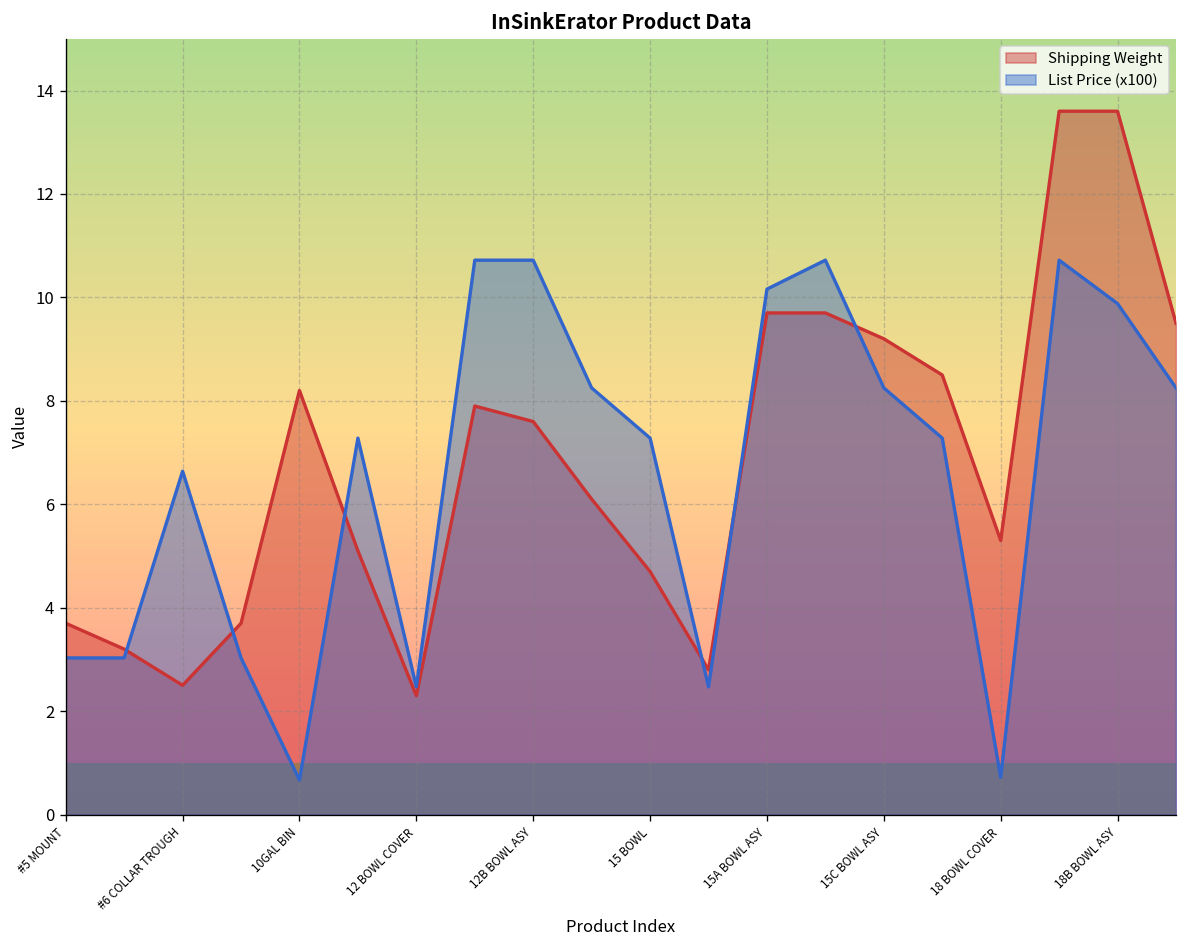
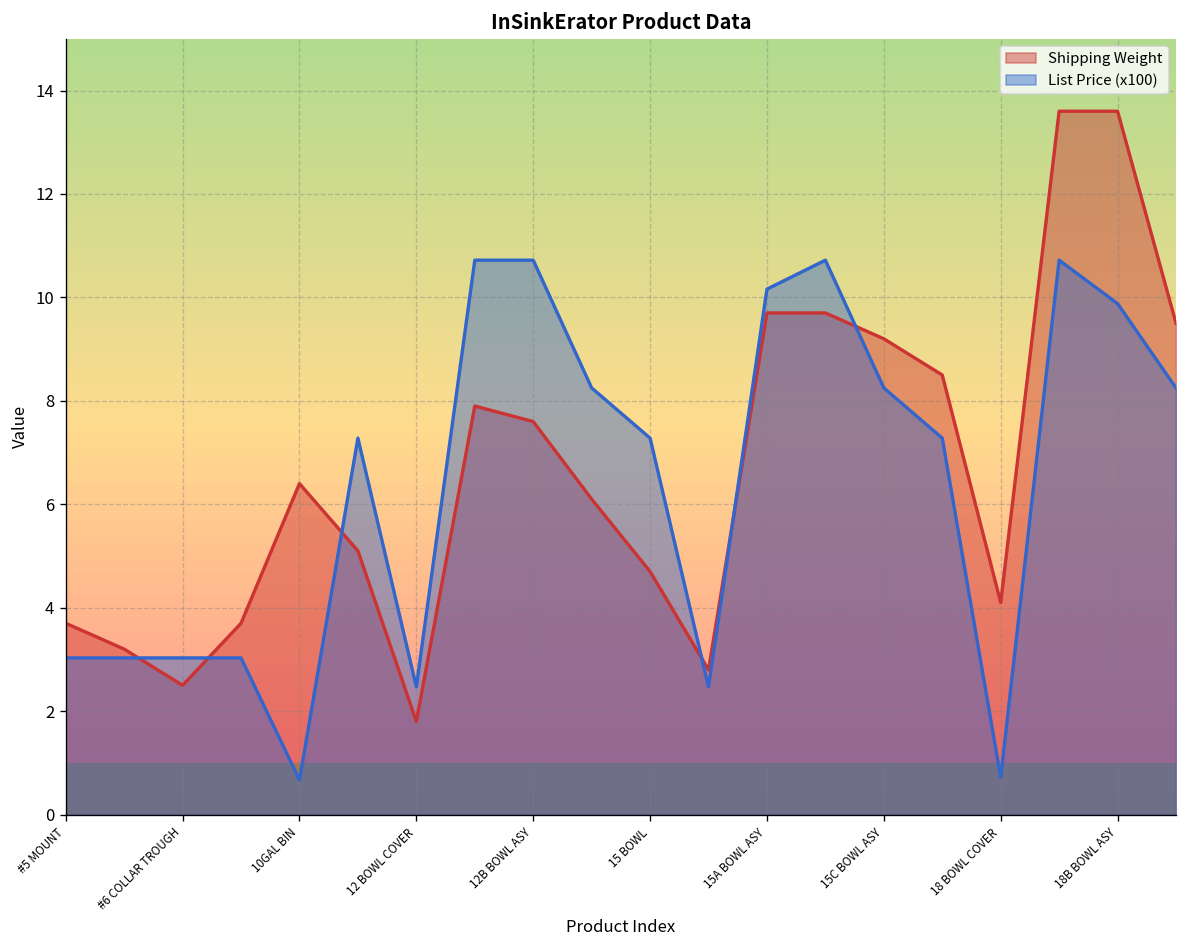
List Price (x100), #6 COLLAR TROUGH: 6.6 -> 3.0
Shipping Weight, 10GAL BIN: 8.2 -> 6.4
Shipping Weight, 12 BOWL COVER: 2.3 -> 1.8
Shipping Weight, 18 BOWL COVER: 5.3 -> 4.1
